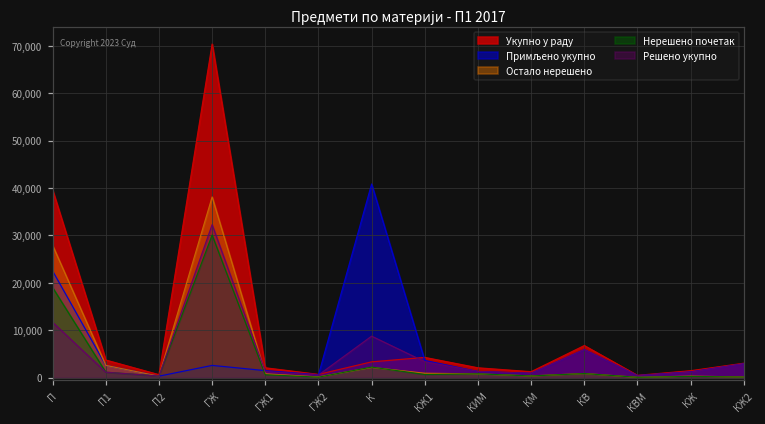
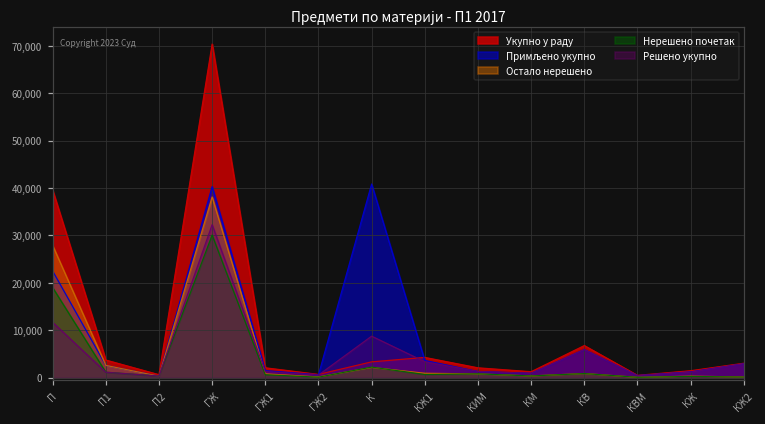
Примљено укупно, ГЖ: 3,000 -> 40,000
